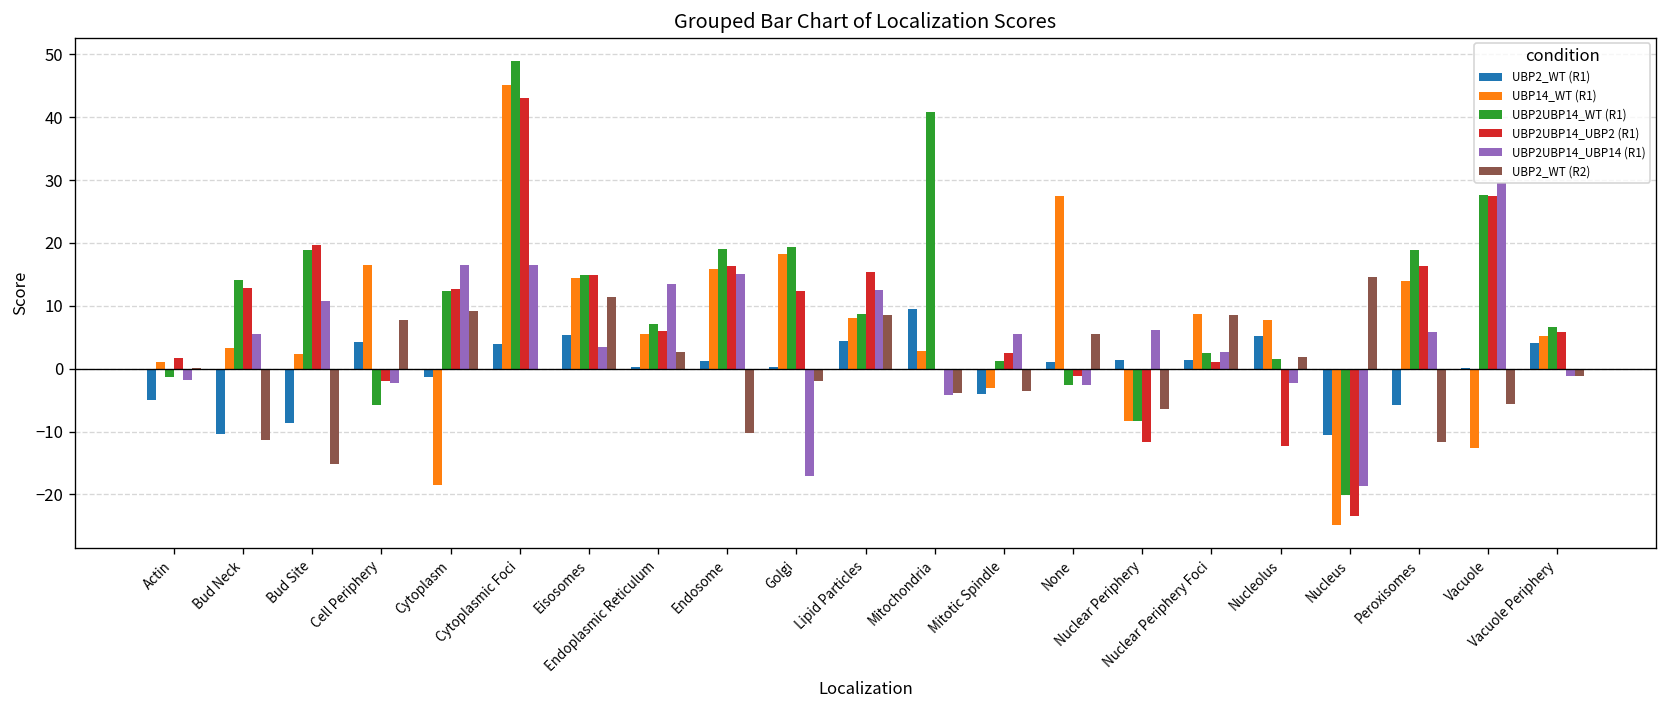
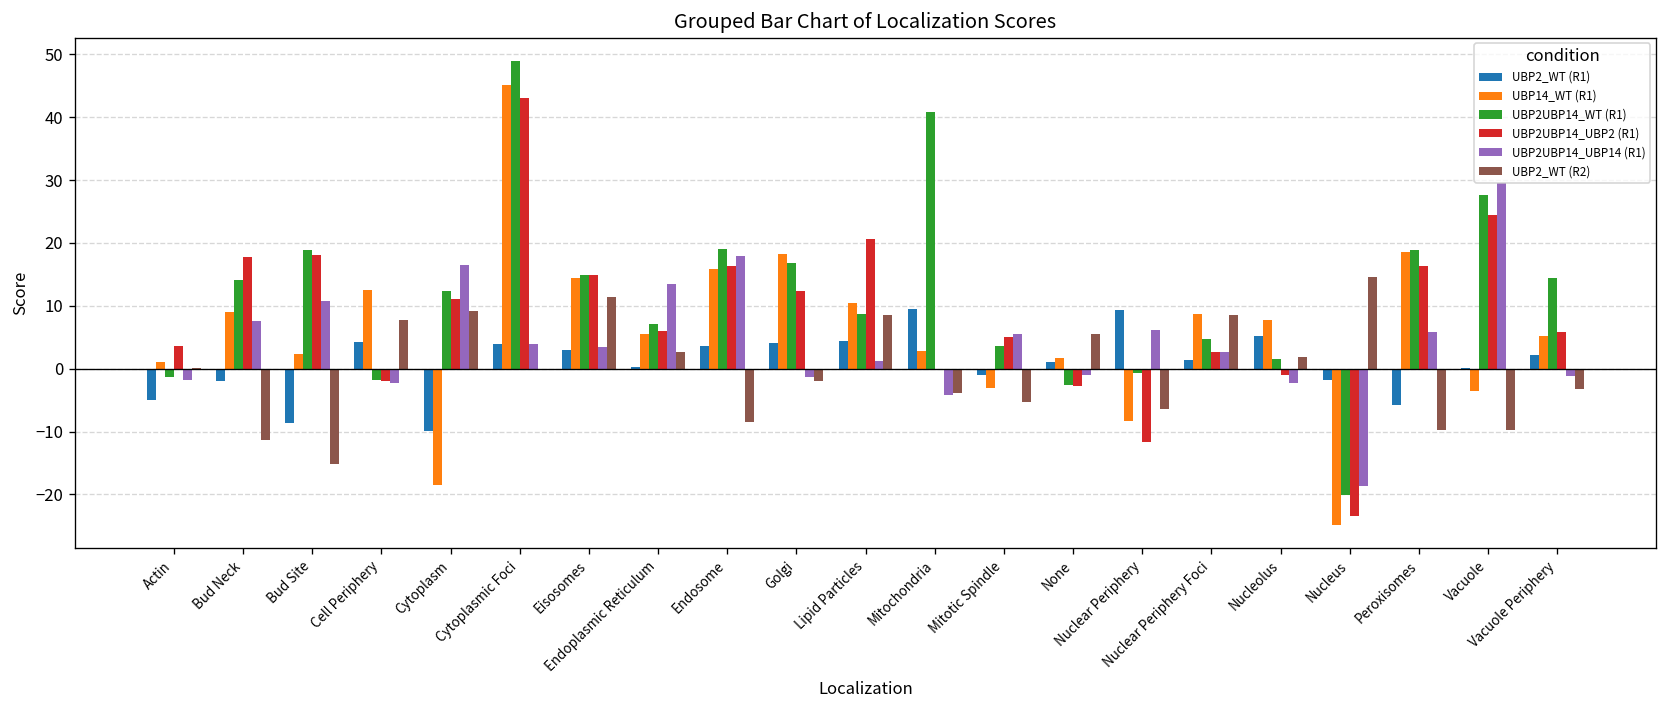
UBP2UBP14_UBP2 (R1), Actin: 2 -> 4
UBP2_WT (R1), Bud Neck: -10 -> -2
UBP14_WT (R1), Bud Neck: 3 -> 9
UBP2UBP14_UBP2 (R1), Bud Neck: 13 -> 18
UBP2UBP14_UBP14 (R1), Bud Neck: 6 -> 8
UBP2UBP14_UBP2 (R1), Bud Site: 20 -> 18
UBP14_WT (R1), Cell Periphery: 16 -> 13
UBP2UBP14_WT (R1), Cell Periphery: -6 -> -2
UBP2_WT (R1), Cytoplasm: -1 -> -10
UBP2UBP14_UBP2 (R1), Cytoplasm: 13 -> 11
UBP2UBP14_UBP14 (R1), Cytoplasmic Foci: 16 -> 4
UBP2_WT (R1), Eisosomes: 5 -> 3
UBP2_WT (R1), Endosome: 1 -> 4
UBP2UBP14_UBP14 (R1), Endosome: 15 -> 18
UBP2_WT (R2), Endosome: -10 -> -9
UBP2_WT (R1), Golgi: 0 -> 4
UBP2UBP14_WT (R1), Golgi: 19 -> 17
UBP2UBP14_UBP14 (R1), Golgi: -17 -> -1
UBP14_WT (R1), Lipid Particles: 8 -> 10
UBP2UBP14_UBP2 (R1), Lipid Particles: 15 -> 21
UBP2UBP14_UBP14 (R1), Lipid Particles: 13 -> 1
UBP2_WT (R1), Mitotic Spindle: -4 -> -1
UBP2UBP14_WT (R1), Mitotic Spindle: 1 -> 4
UBP2UBP14_UBP2 (R1), Mitotic Spindle: 2 -> 5
UBP2_WT (R2), Mitotic Spindle: -3 -> -5
UBP14_WT (R1), None: 28 -> 2
UBP2UBP14_UBP2 (R1), None: -1 -> -3
UBP2UBP14_UBP14 (R1), None: -3 -> -1
UBP2_WT (R1), Nuclear Periphery: 1 -> 9
UBP2UBP14_WT (R1), Nuclear Periphery: -8 -> -1
UBP2UBP14_WT (R1), Nuclear Periphery Foci: 2 -> 5
UBP2UBP14_UBP2 (R1), Nuclear Periphery Foci: 1 -> 3
UBP2UBP14_UBP2 (R1), Nucleolus: -12 -> -1
UBP2_WT (R1), Nucleus: -11 -> -2
UBP14_WT (R1), Peroxisomes: 14 -> 19
UBP2_WT (R2), Peroxisomes: -12 -> -10
UBP14_WT (R1), Vacuole: -13 -> -4
UBP2UBP14_UBP2 (R1), Vacuole: 28 -> 25
UBP2_WT (R2), Vacuole: -6 -> -10
UBP2_WT (R1), Vacuole Periphery: 4 -> 2
UBP2UBP14_WT (R1), Vacuole Periphery: 7 -> 14
UBP2_WT (R2), Vacuole Periphery: -1 -> -3
